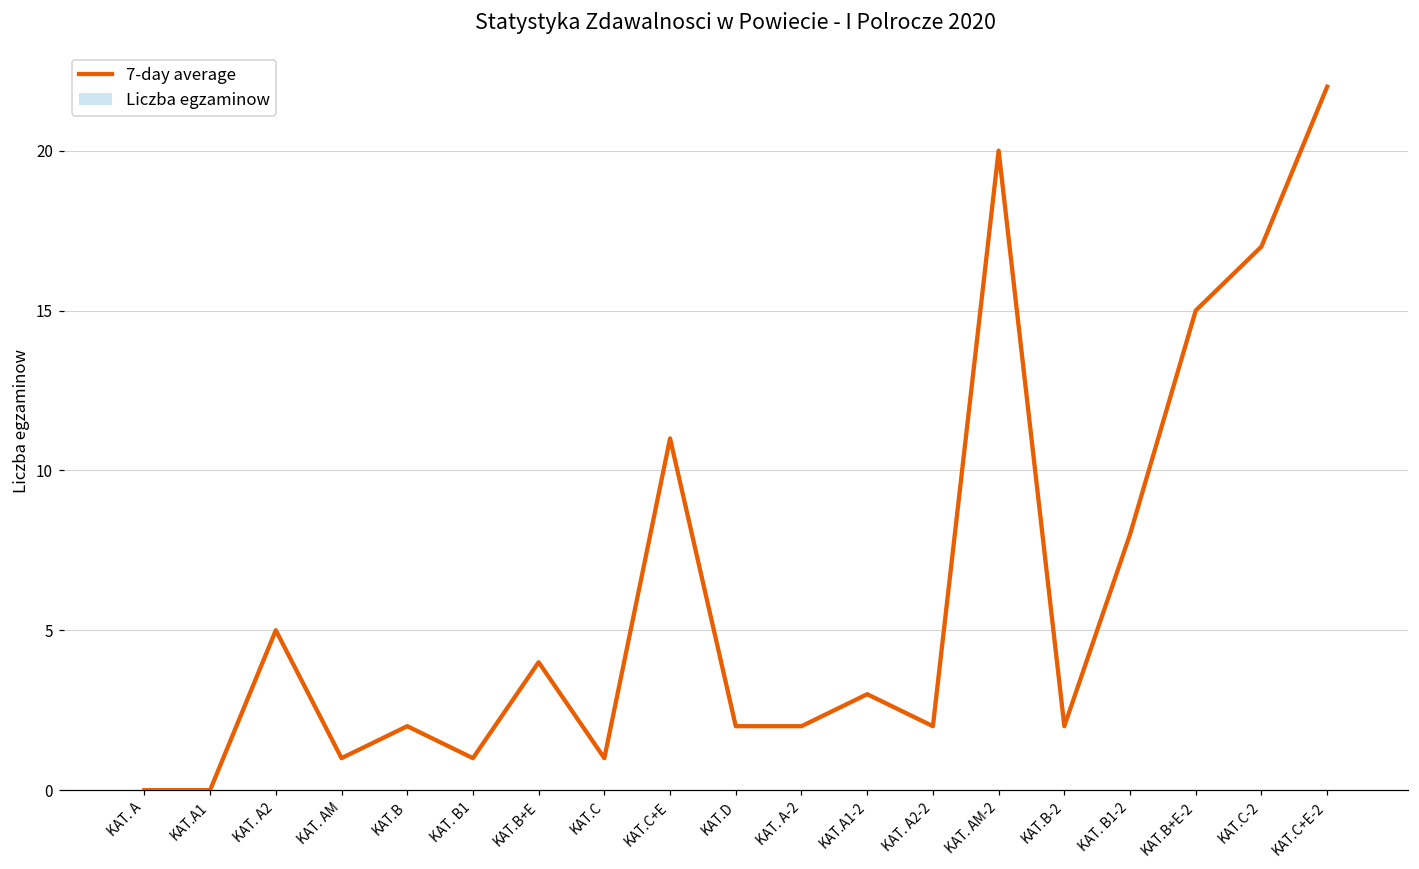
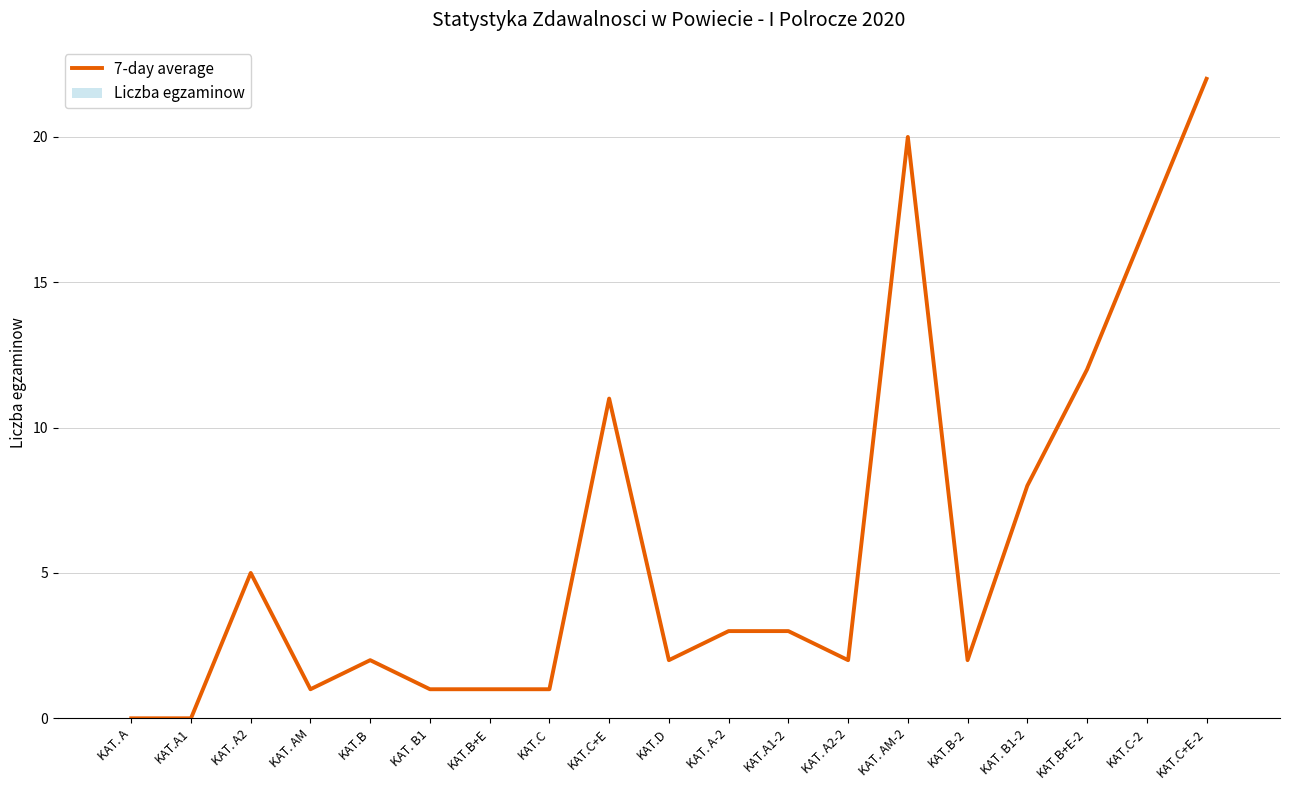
7-day average, KAT.B+E: 4 -> 1
7-day average, KAT. A-2: 2 -> 3
7-day average, KAT.B+E-2: 15 -> 12
